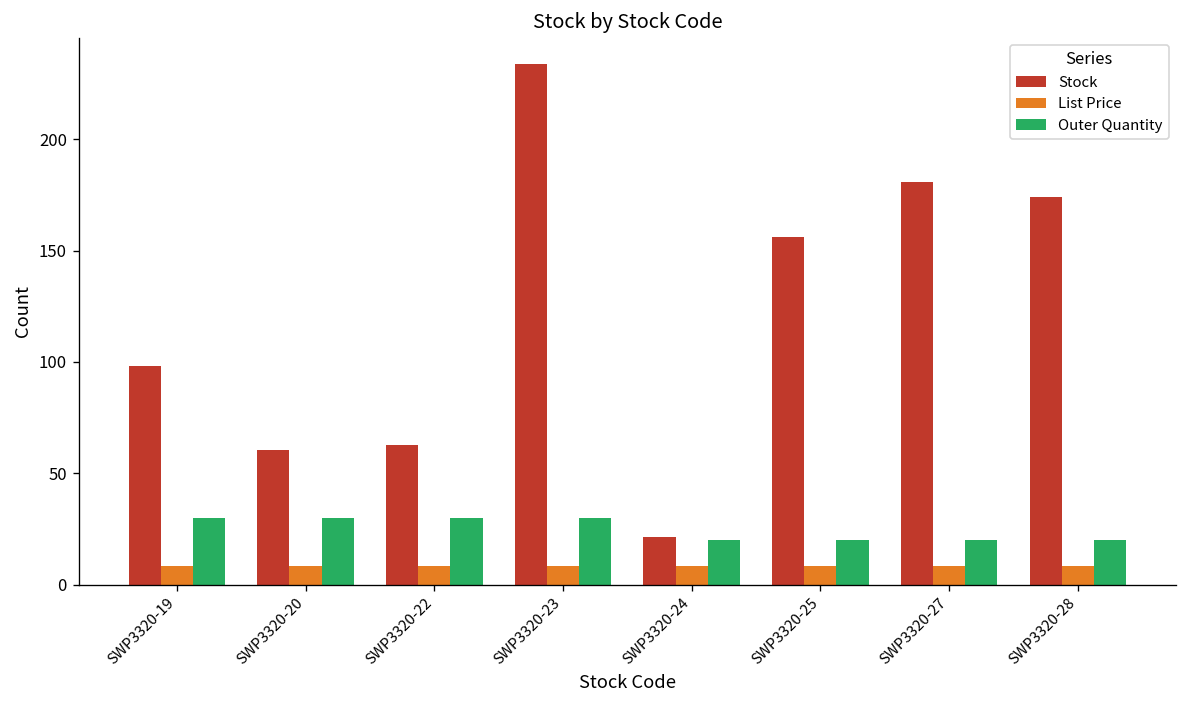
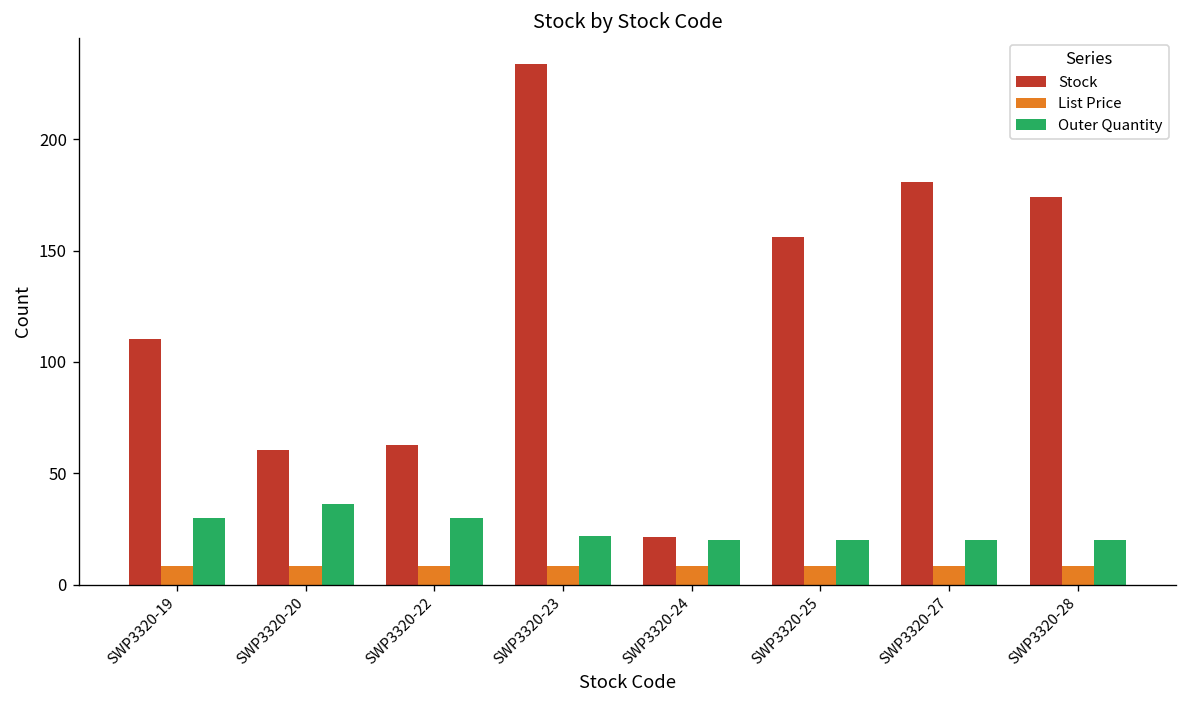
Stock, SWP3320-19: 98 -> 110
Outer Quantity, SWP3320-20: 30 -> 36
Outer Quantity, SWP3320-23: 30 -> 22
